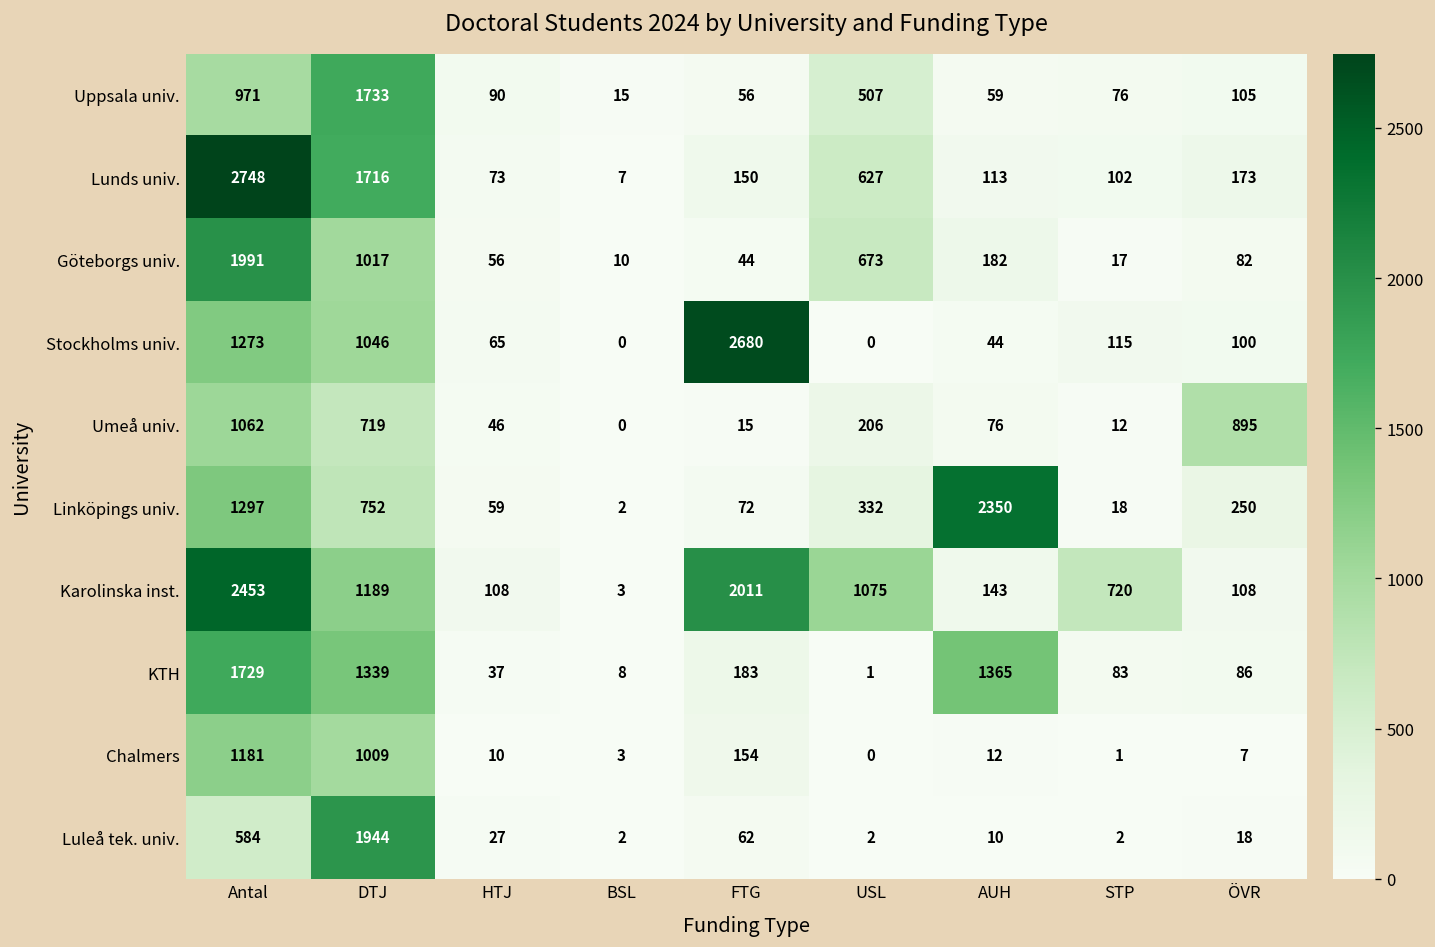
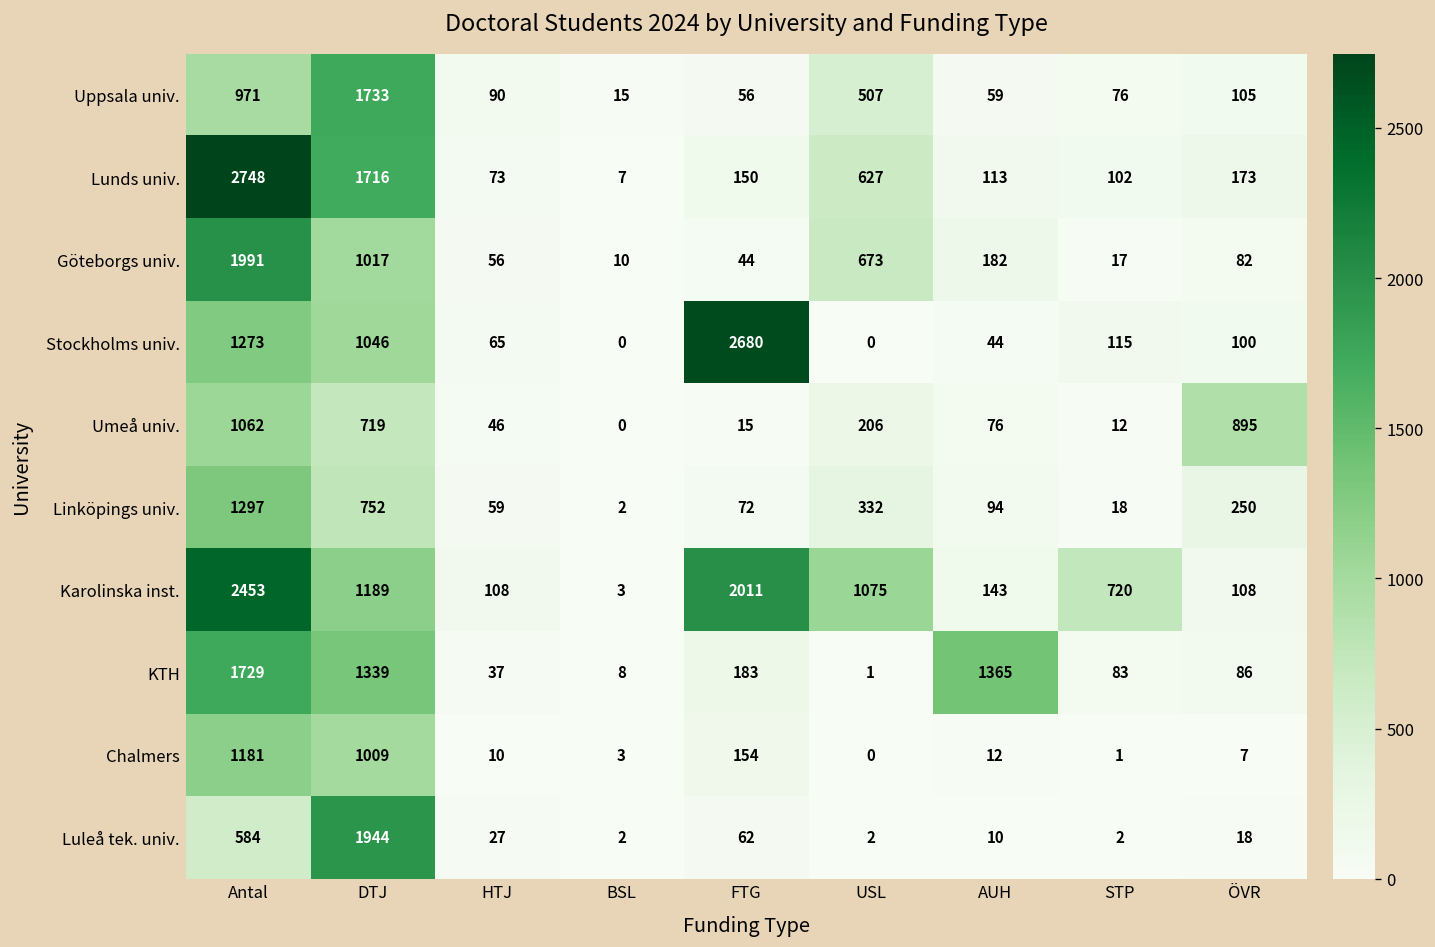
Linköpings univ., AUH: 2350 -> 94
